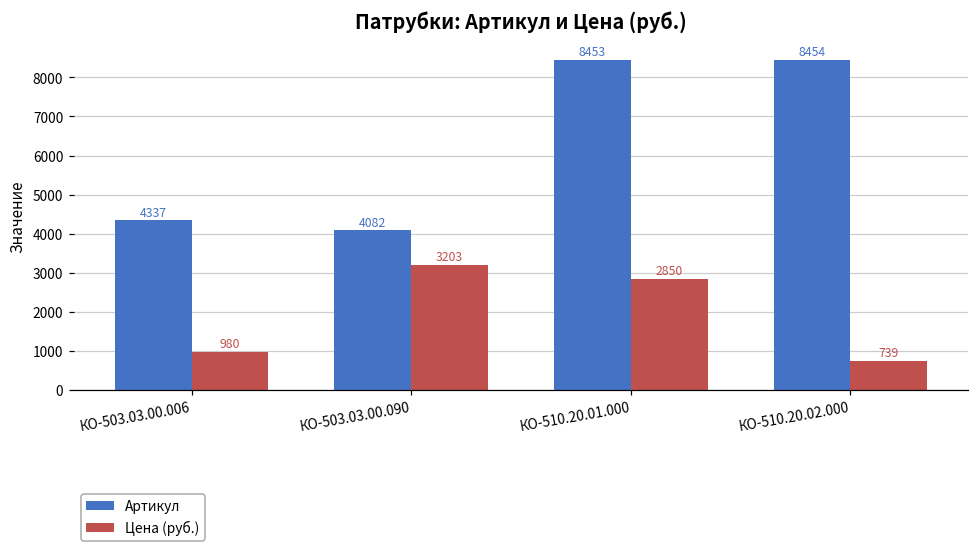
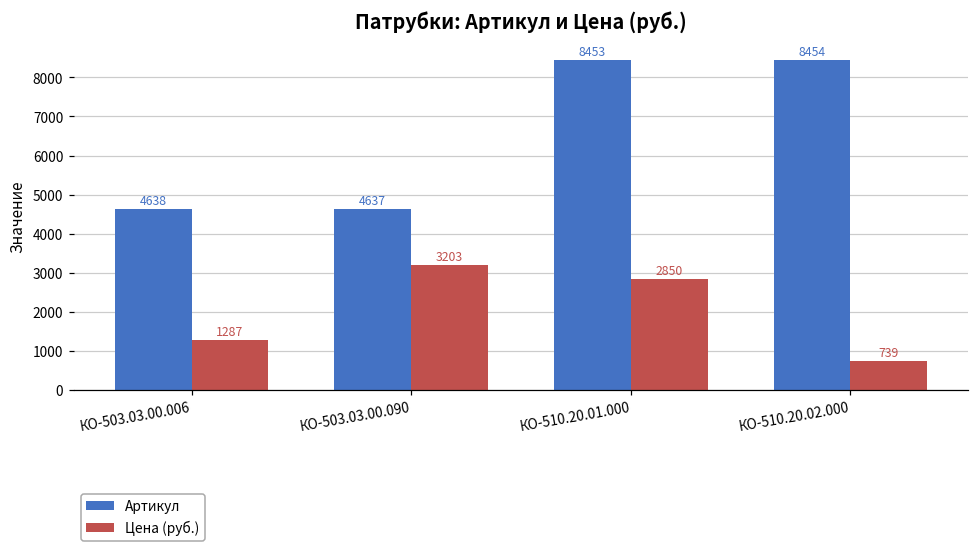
Артикул, КО-503.03.00.006: 4337 -> 4638
Цена (руб.), КО-503.03.00.006: 980 -> 1287
Артикул, КО-503.03.00.090: 4082 -> 4637
